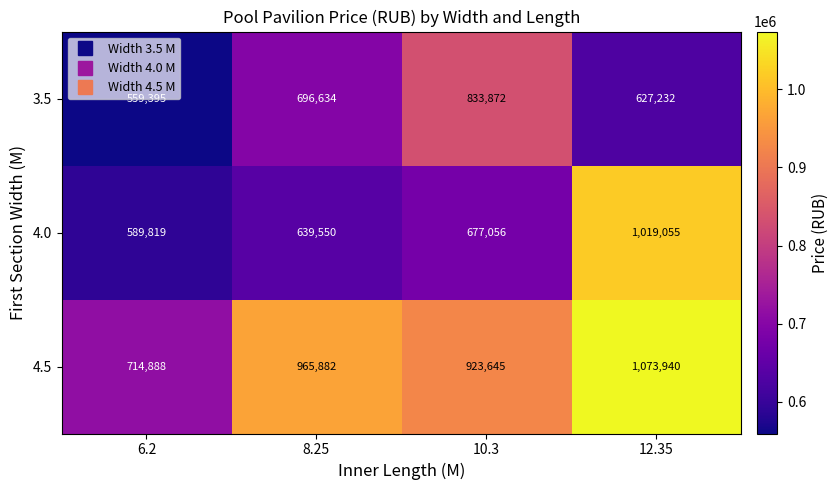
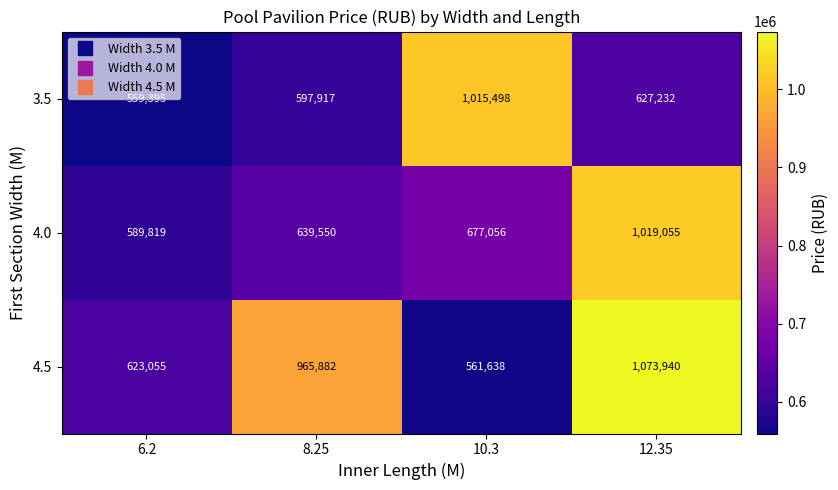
3.5, 8.25: 696,634 -> 597,917
3.5, 10.3: 833,872 -> 1,015,498
4.5, 6.2: 714,888 -> 623,055
4.5, 10.3: 923,645 -> 561,638
